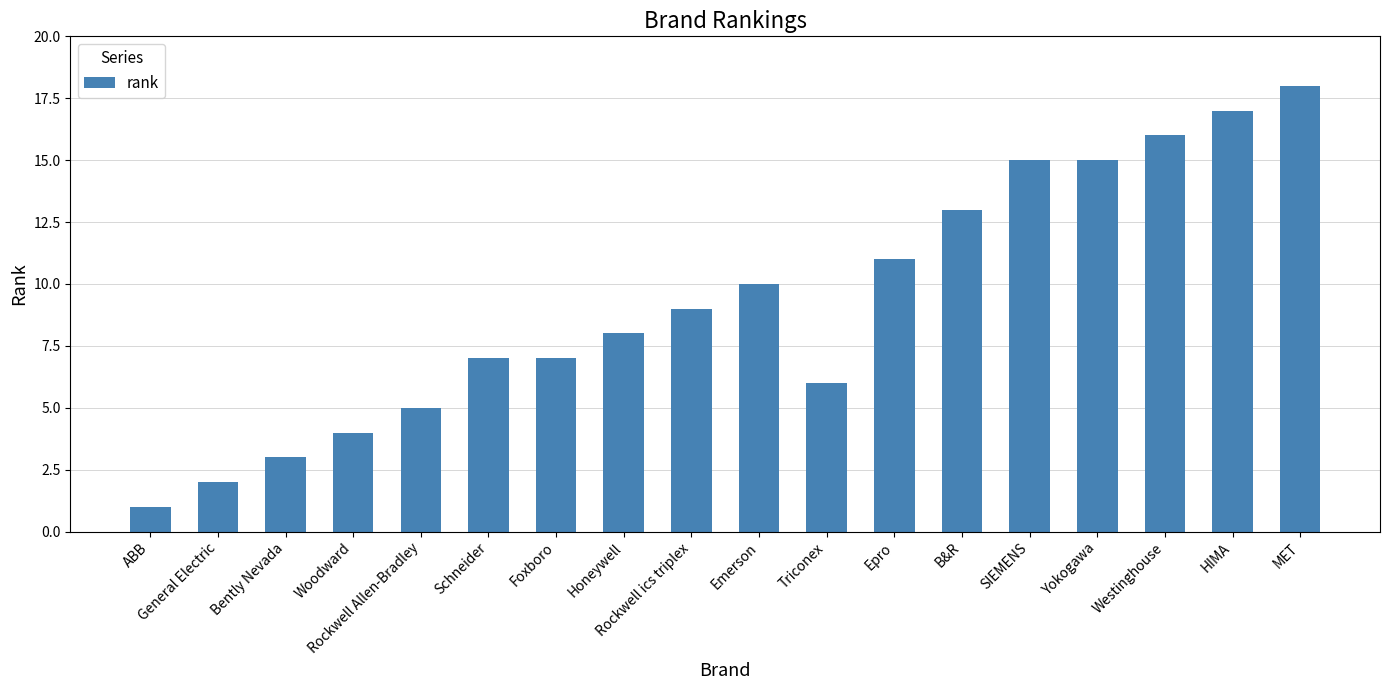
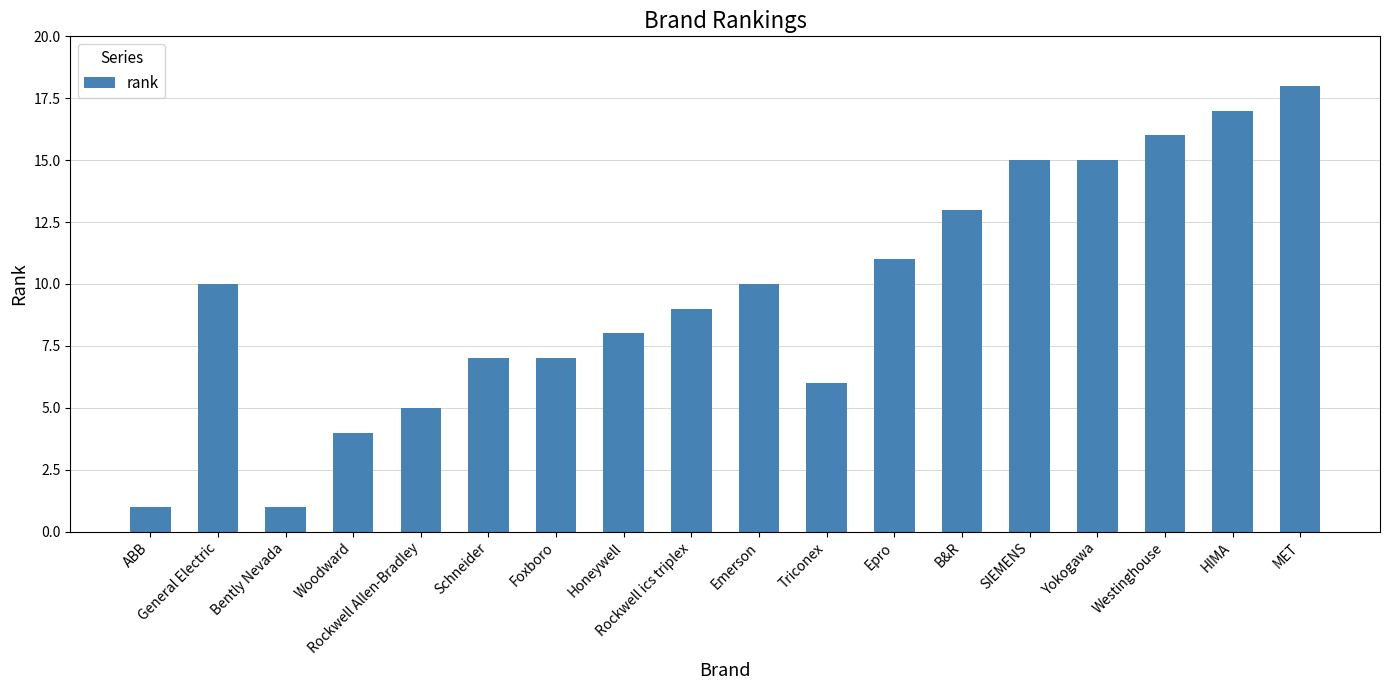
General Electric: 2 -> 10
Bently Nevada: 3 -> 1
